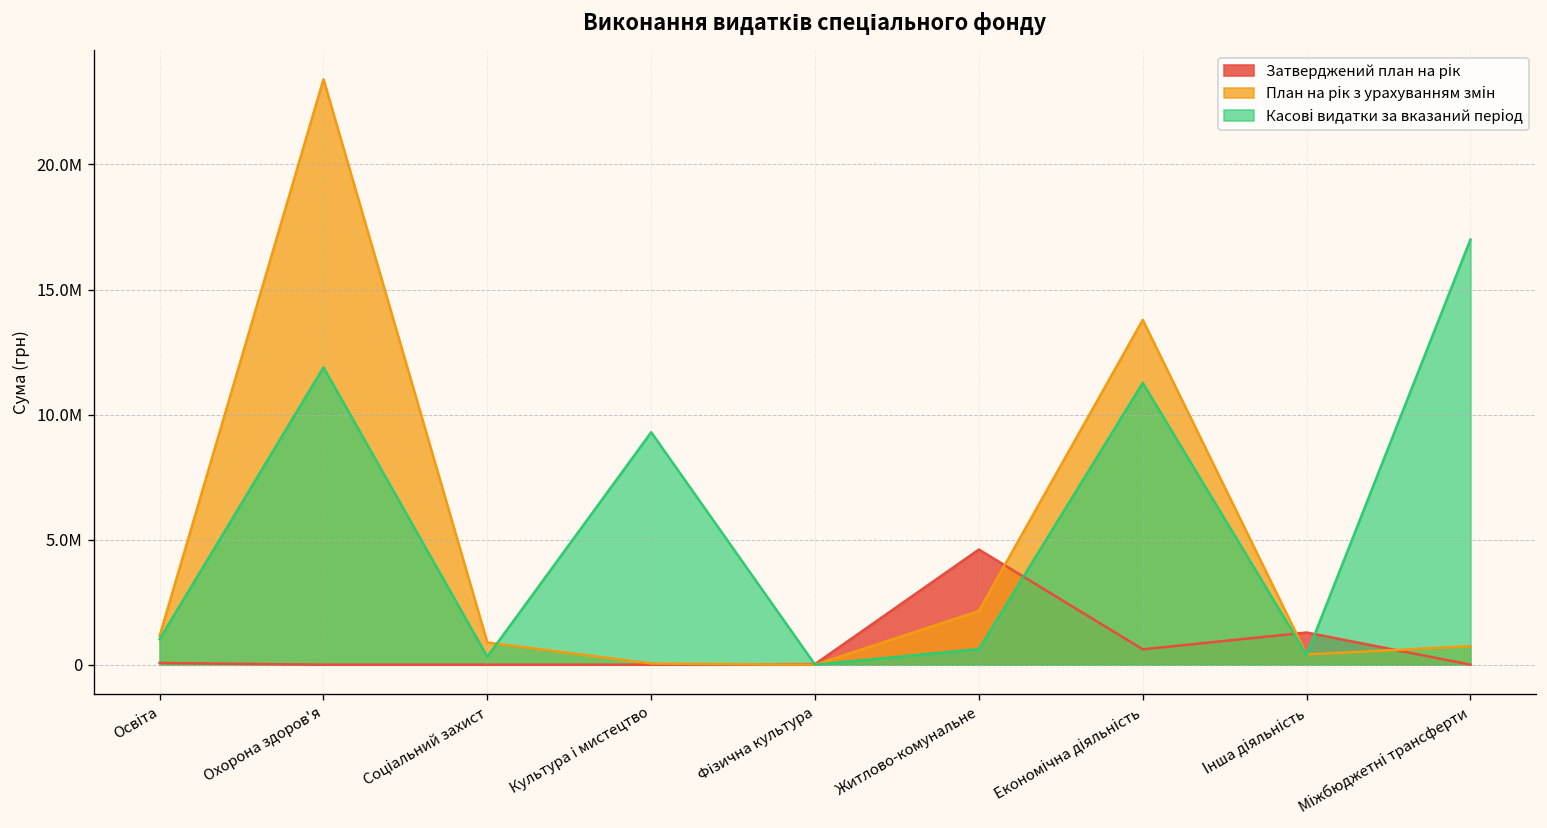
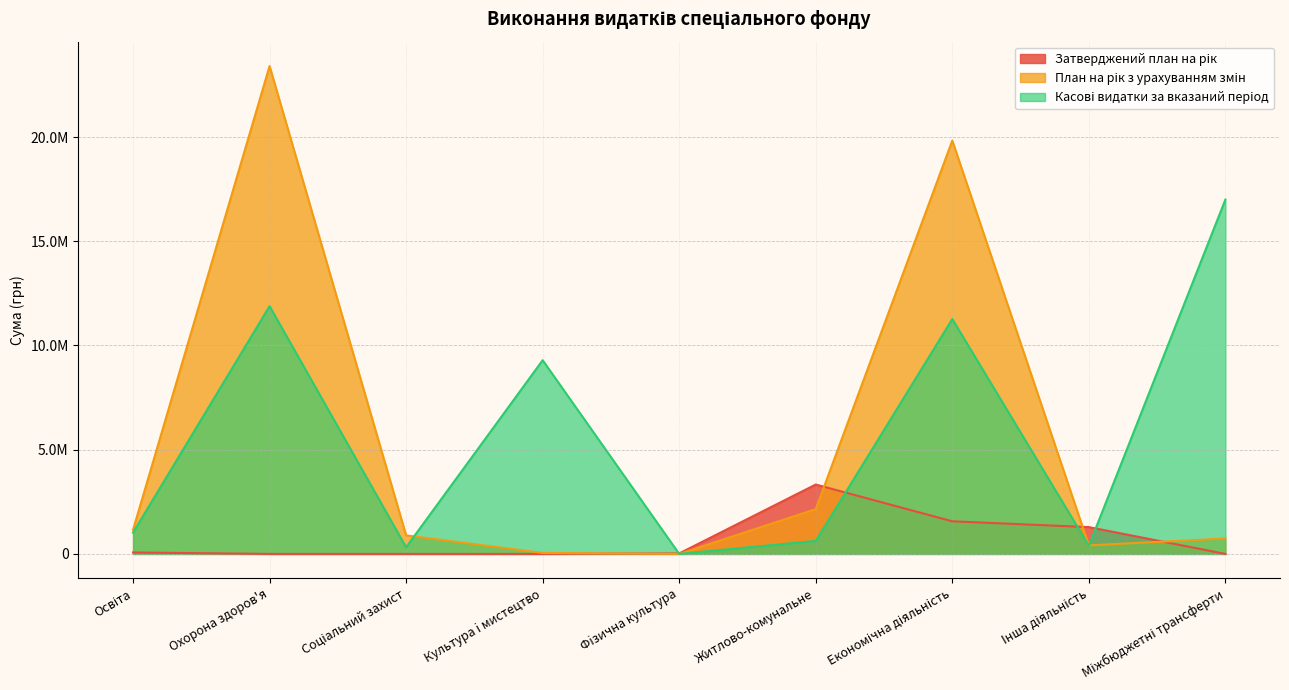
Затверджений план на рік, Житлово-комунальне: 4600000 -> 3300000
Затверджений план на рік, Економічна діяльність: 600000 -> 1600000
План на рік з урахуванням змін, Економічна діяльність: 13800000 -> 19800000
